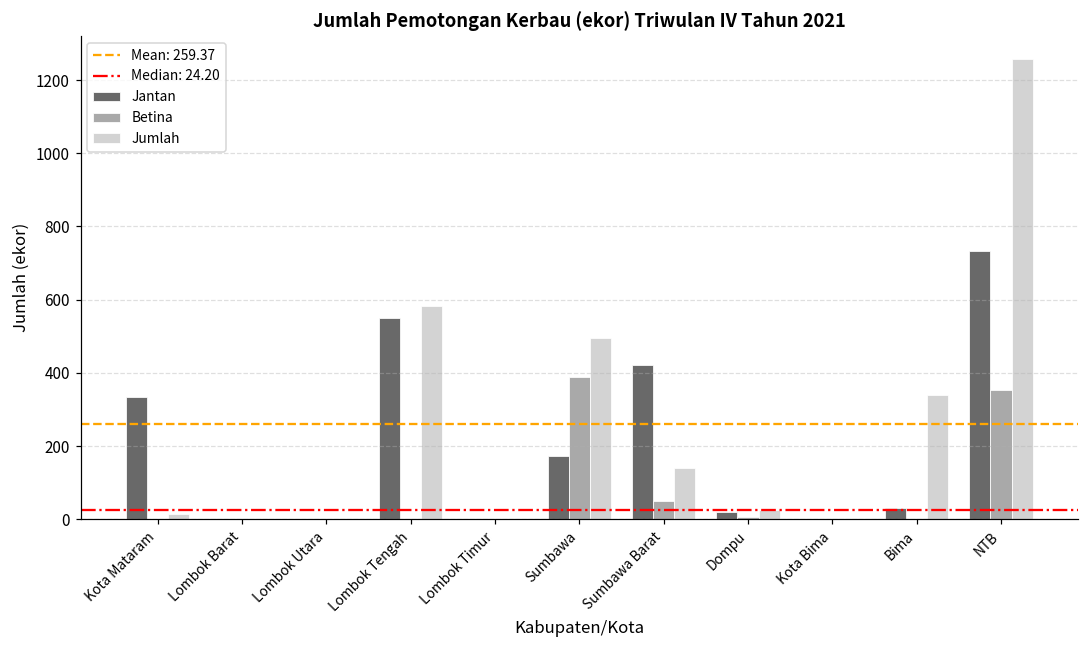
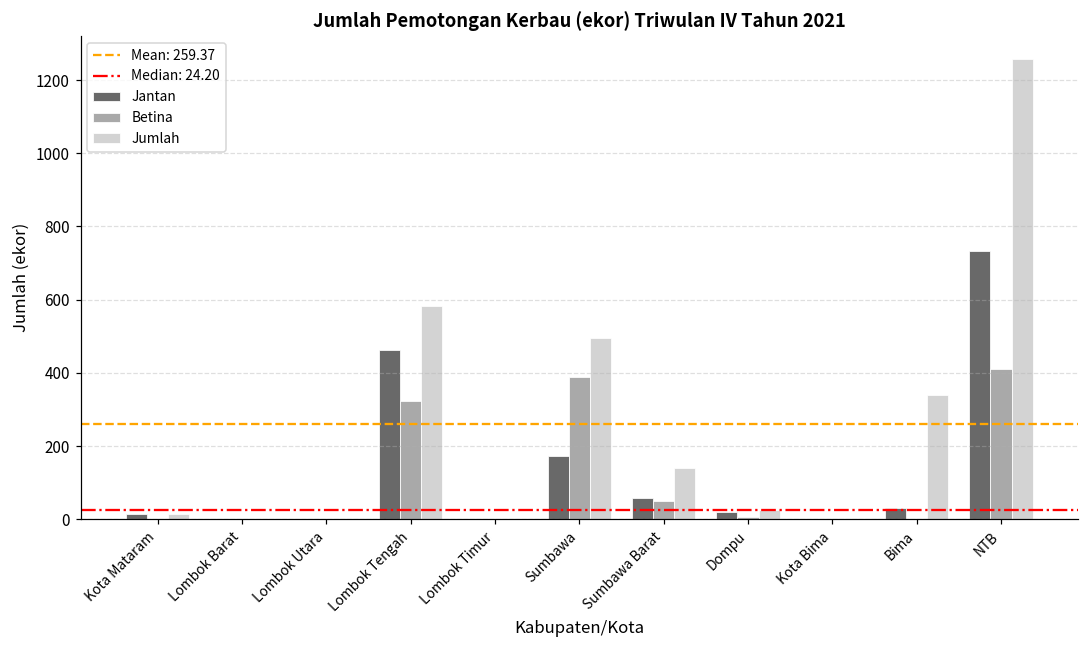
Jantan, Kota Mataram: 330 -> 20
Jantan, Lombok Tengah: 550 -> 460
Betina, Lombok Tengah: 0 -> 320
Jantan, Sumbawa Barat: 420 -> 60
Betina, NTB: 350 -> 410
